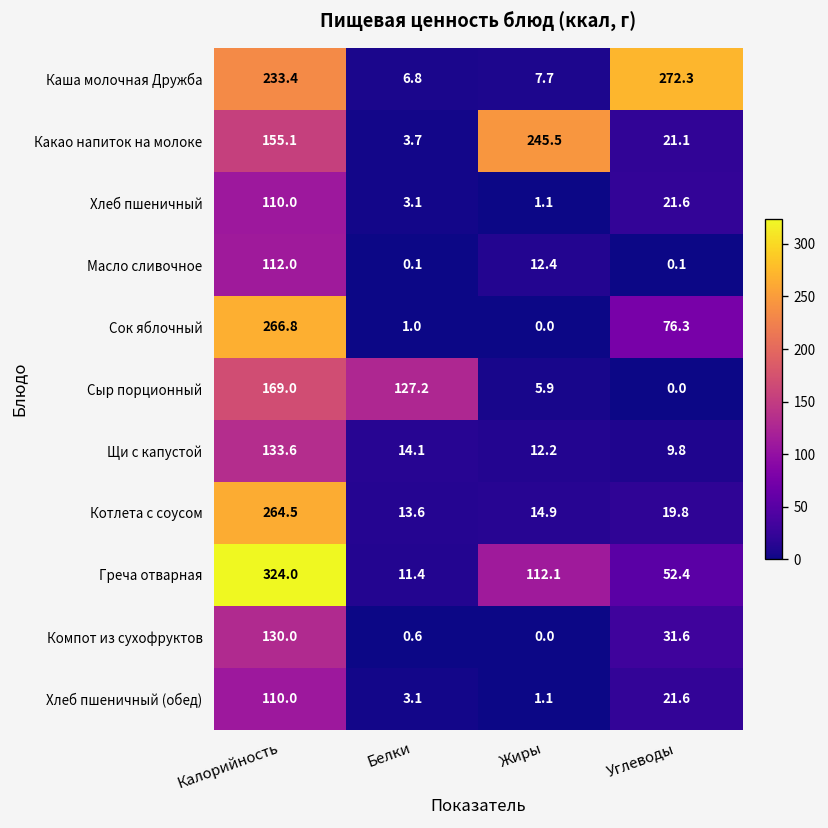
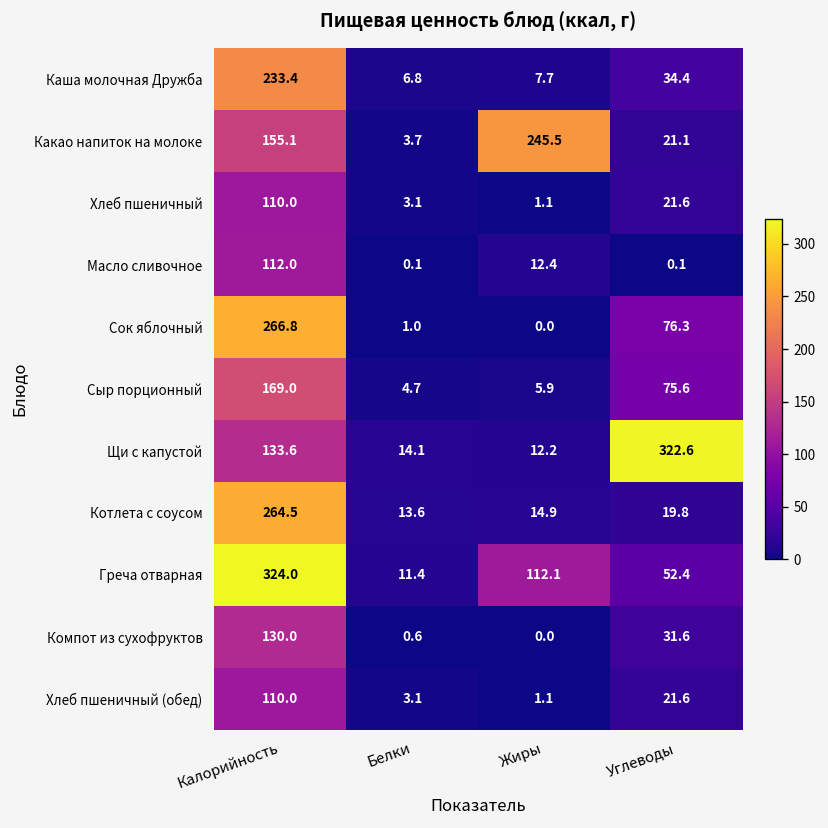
Каша молочная Дружба, Углеводы: 272.3 -> 34.4
Сыр порционный, Белки: 127.2 -> 4.7
Сыр порционный, Углеводы: 0.0 -> 75.6
Щи с капустой, Углеводы: 9.8 -> 322.6
